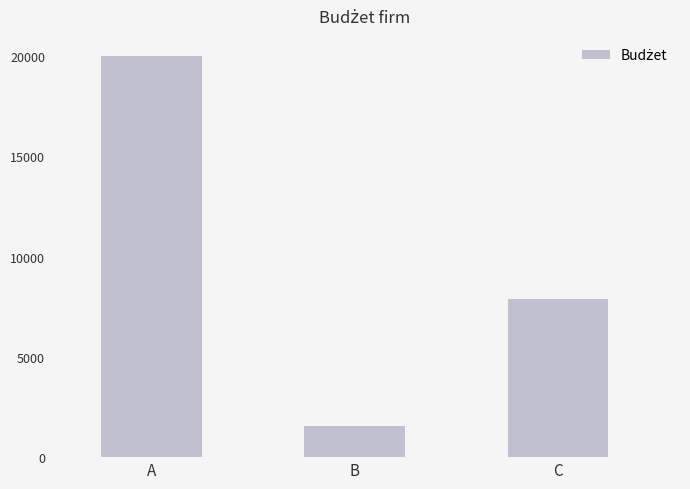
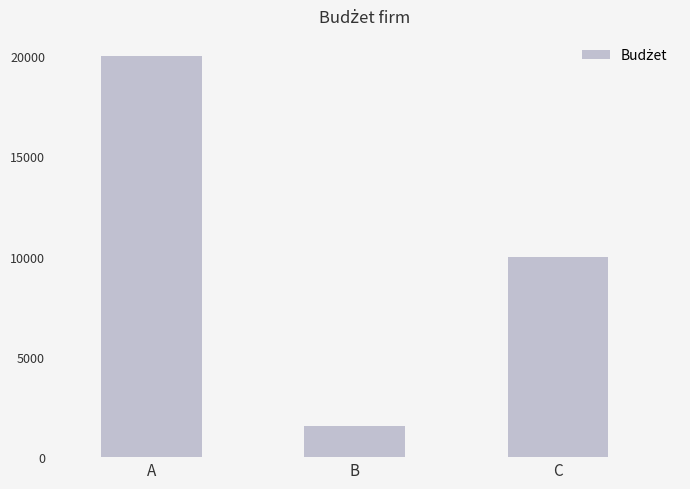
C: 7900 -> 10000
